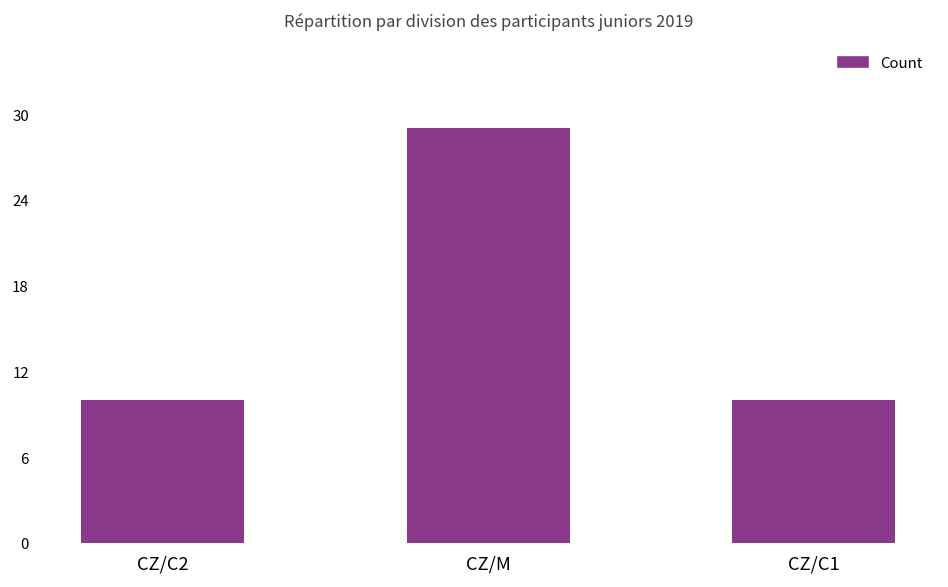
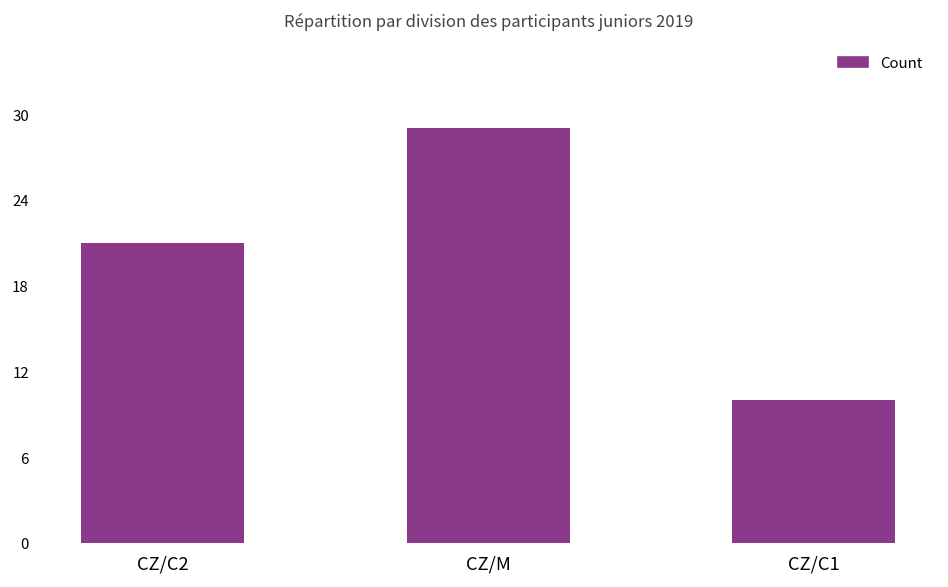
CZ/C2: 10 -> 21
